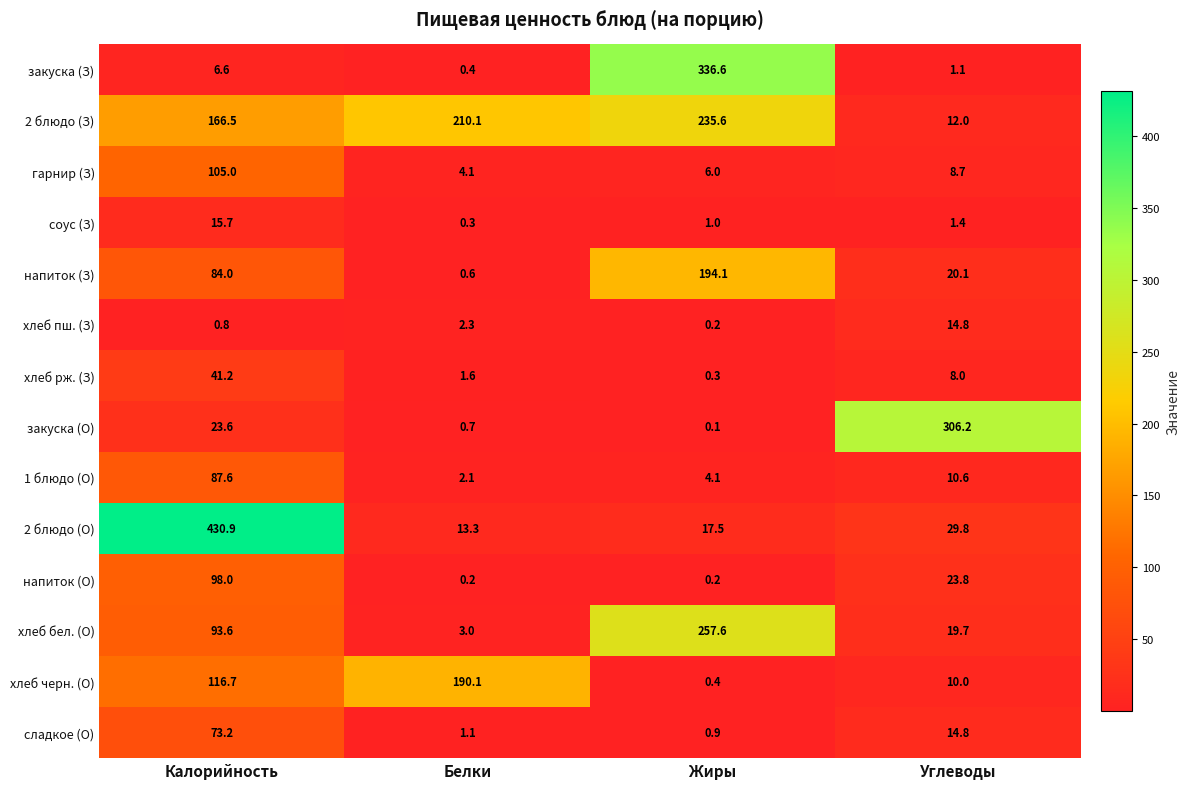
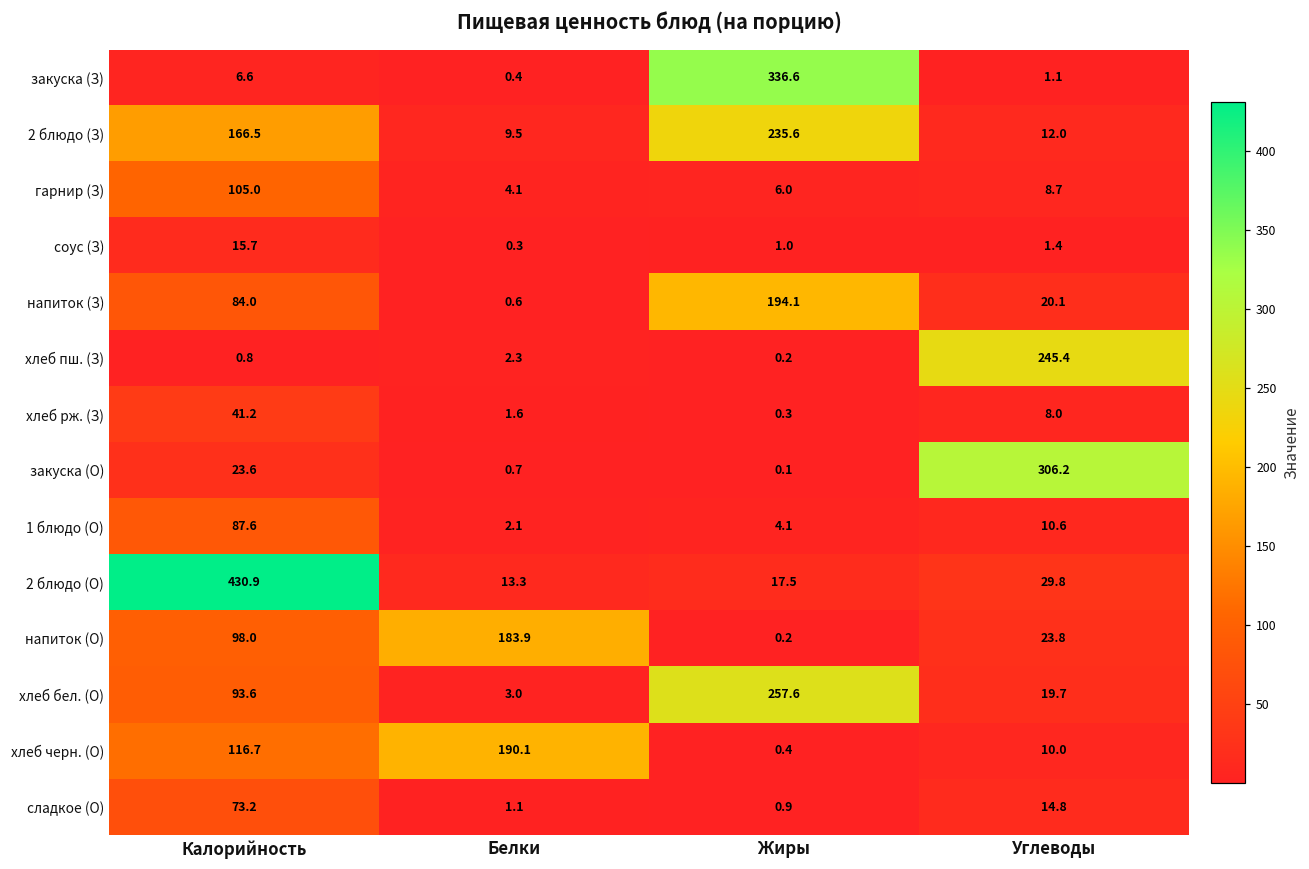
2 блюдо (З), Белки: 210.1 -> 9.5
хлеб пш. (З), Углеводы: 14.8 -> 245.4
напиток (О), Белки: 0.2 -> 183.9
